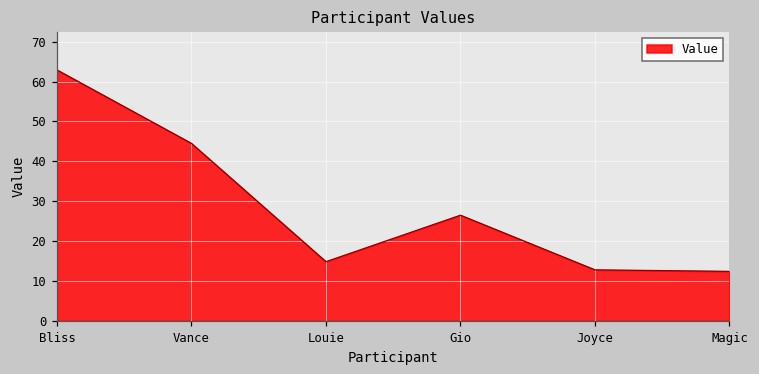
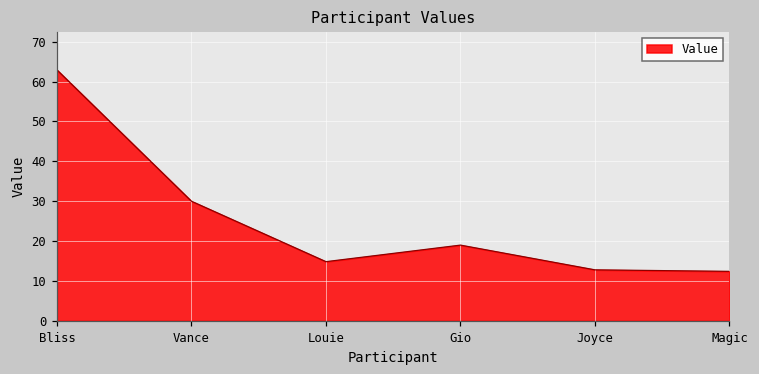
Vance: 45 -> 30
Gio: 27 -> 19
